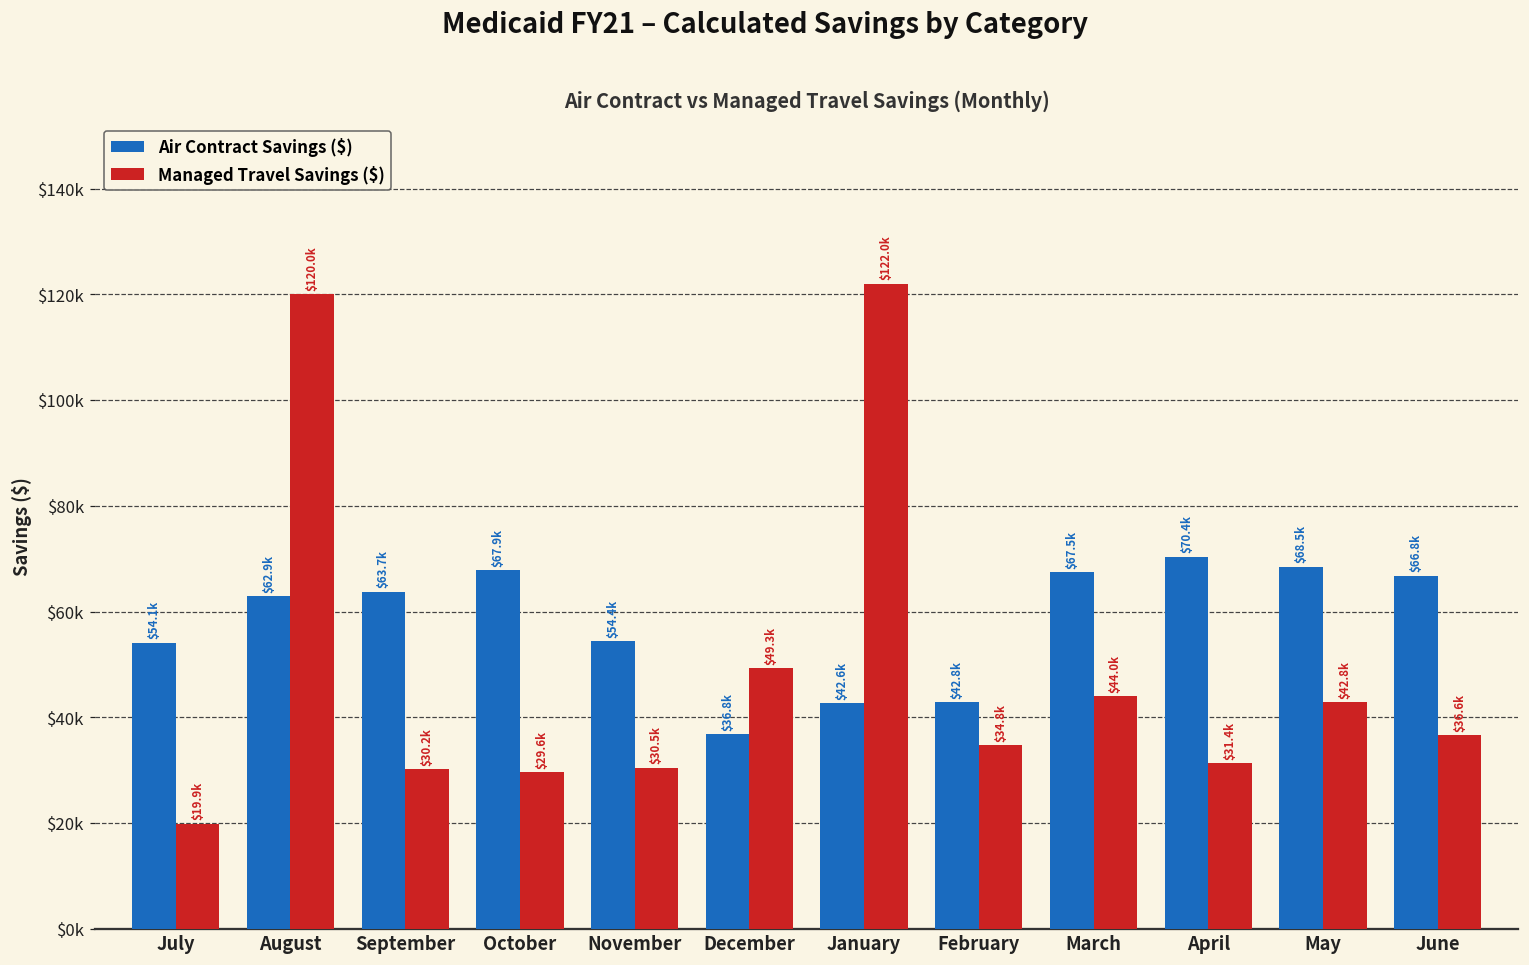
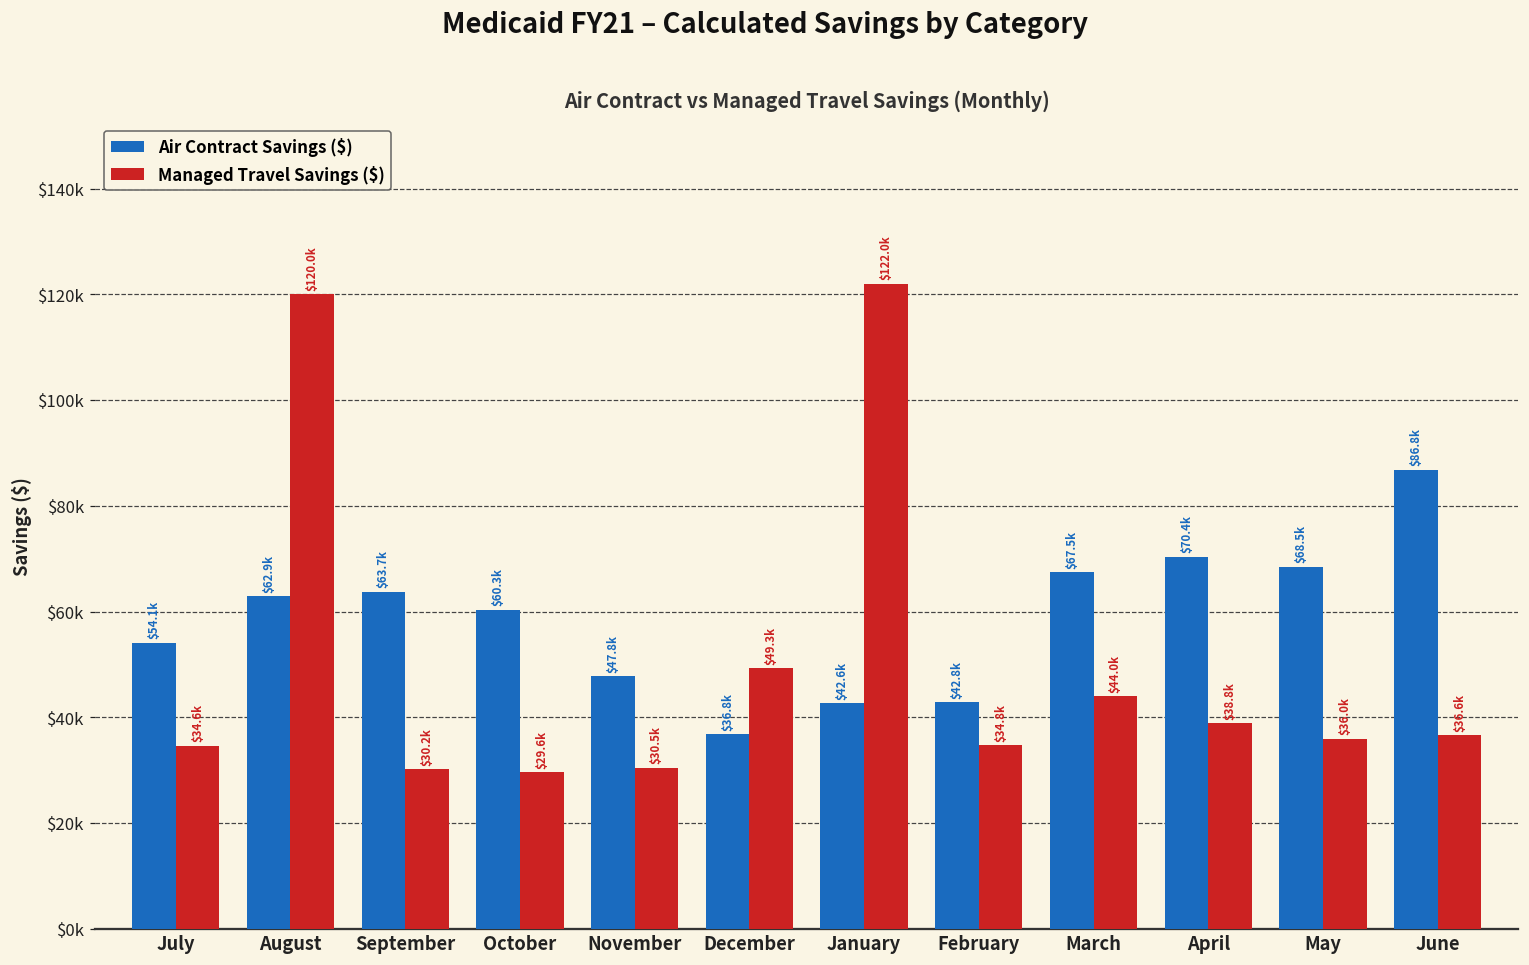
Managed Travel Savings ($), July: $19.9k -> $34.6k
Air Contract Savings ($), October: $67.9k -> $60.3k
Air Contract Savings ($), November: $54.4k -> $47.8k
Managed Travel Savings ($), April: $31.4k -> $38.8k
Managed Travel Savings ($), May: $42.8k -> $36.0k
Air Contract Savings ($), June: $66.8k -> $86.8k
